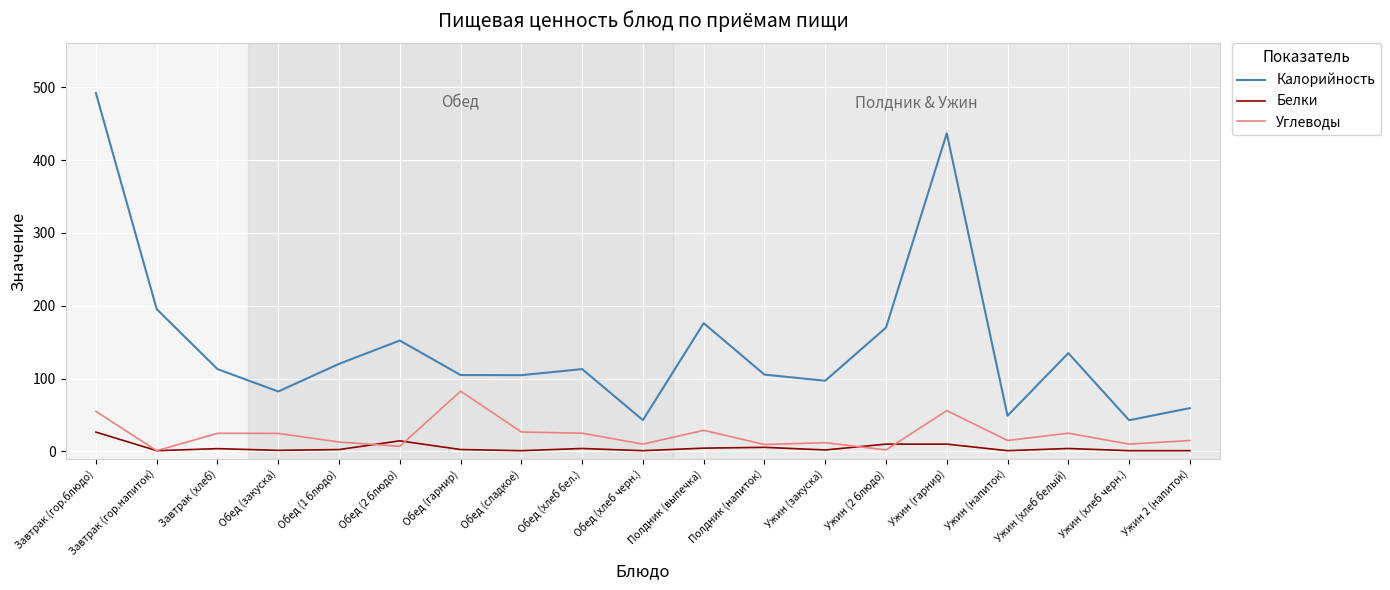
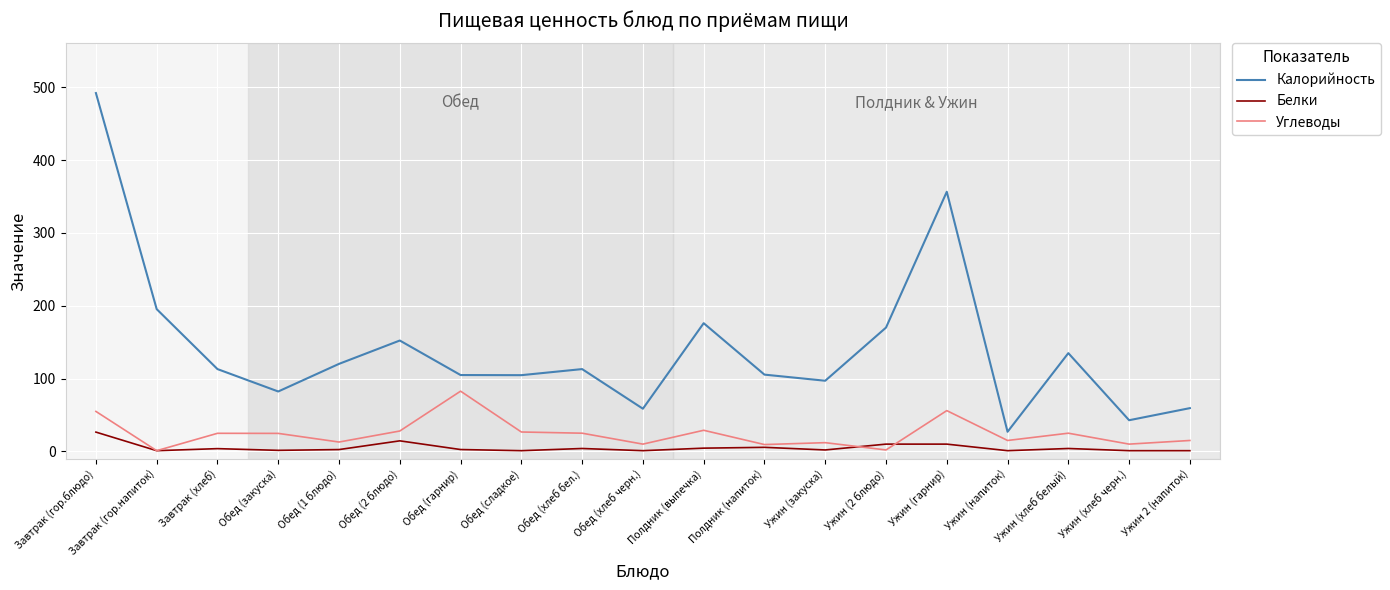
Углеводы, Обед (2 блюдо): 10 -> 30
Калорийность, Обед (хлеб черн.): 40 -> 60
Калорийность, Ужин (гарнир): 440 -> 360
Калорийность, Ужин (напиток): 50 -> 30
